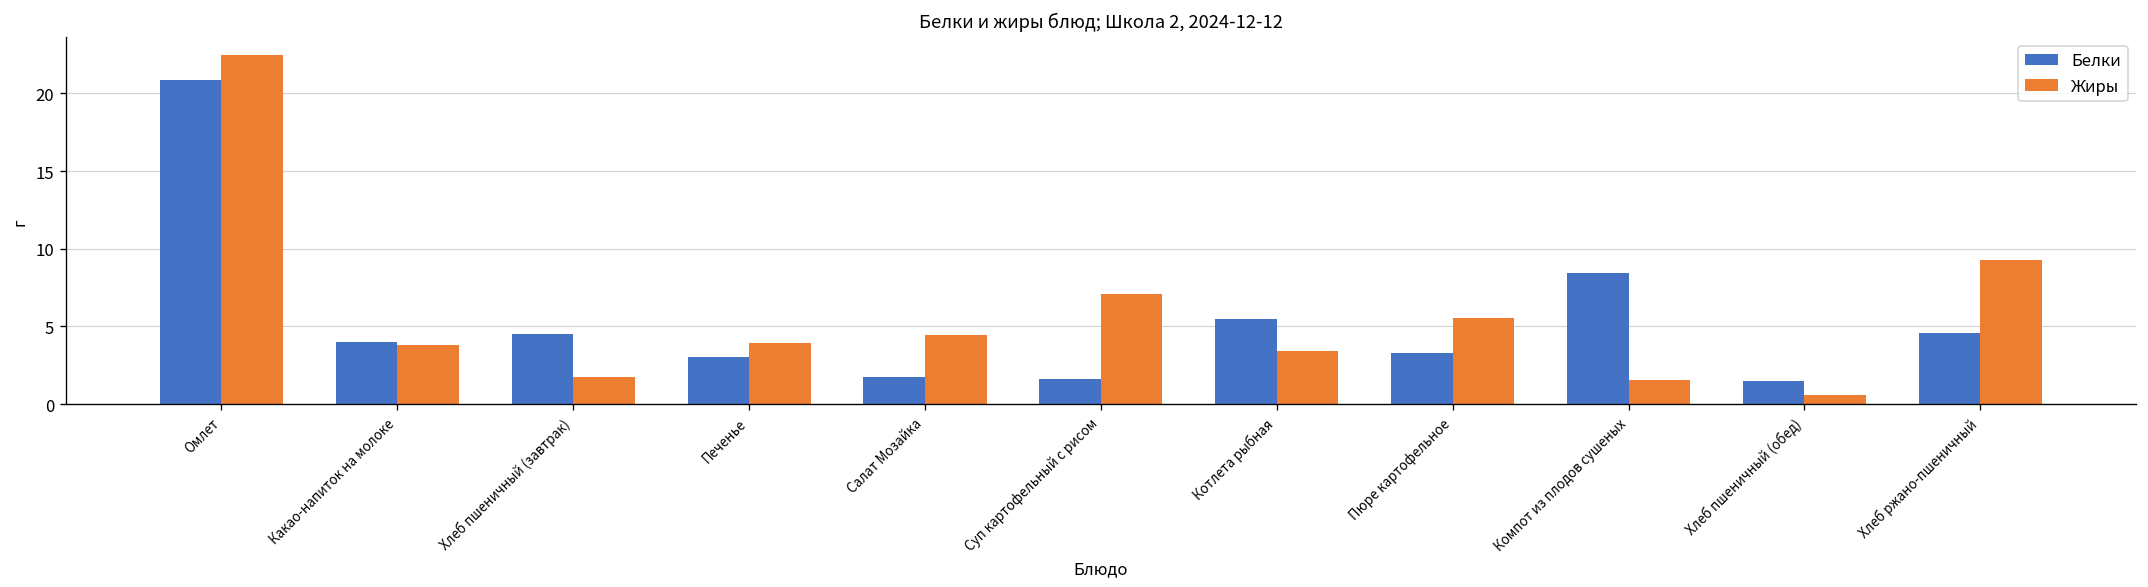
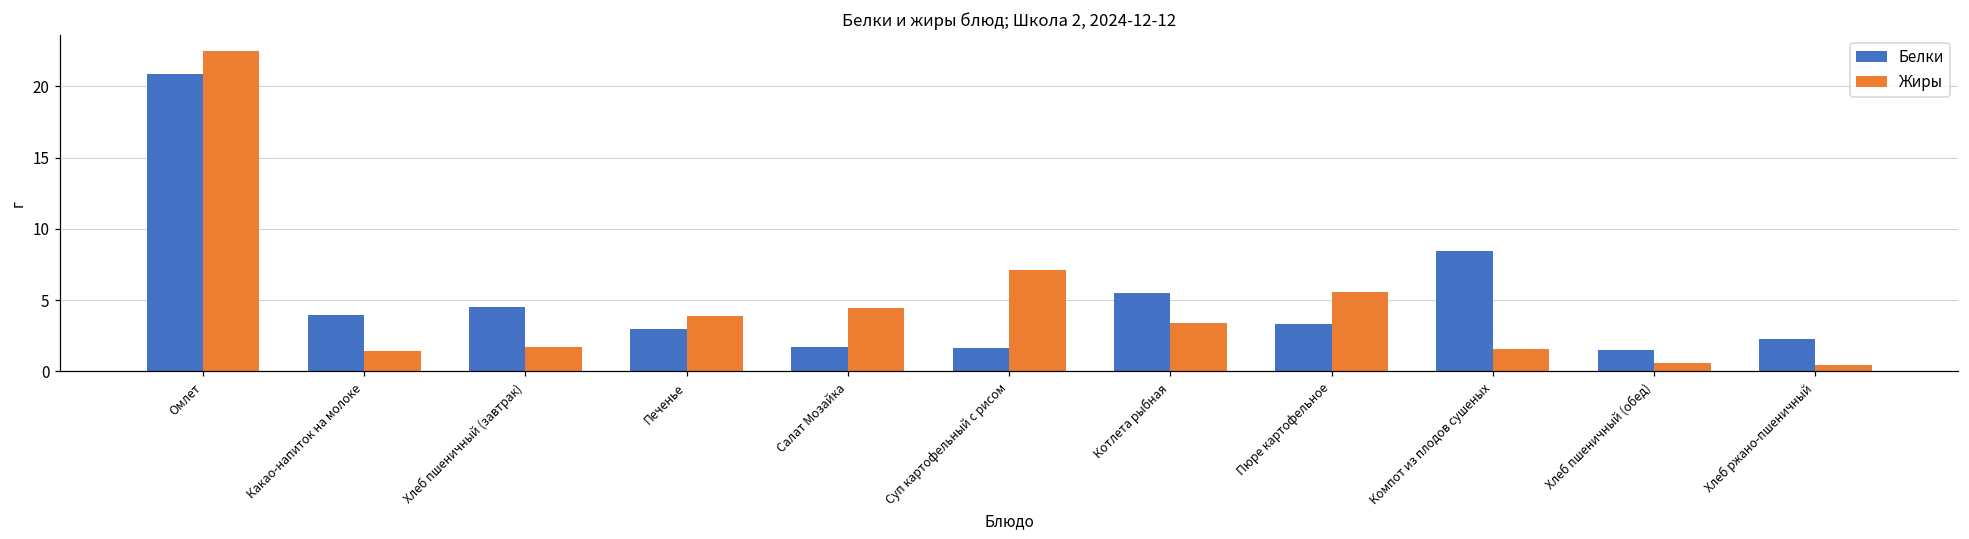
Жиры, Какао-напиток на молоке: 3.8 -> 1.4
Белки, Хлеб ржано-пшеничный: 4.6 -> 2.2
Жиры, Хлеб ржано-пшеничный: 9.3 -> 0.4
